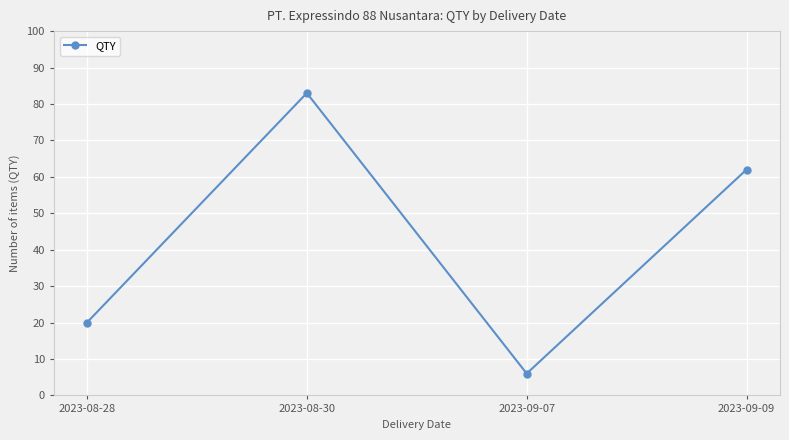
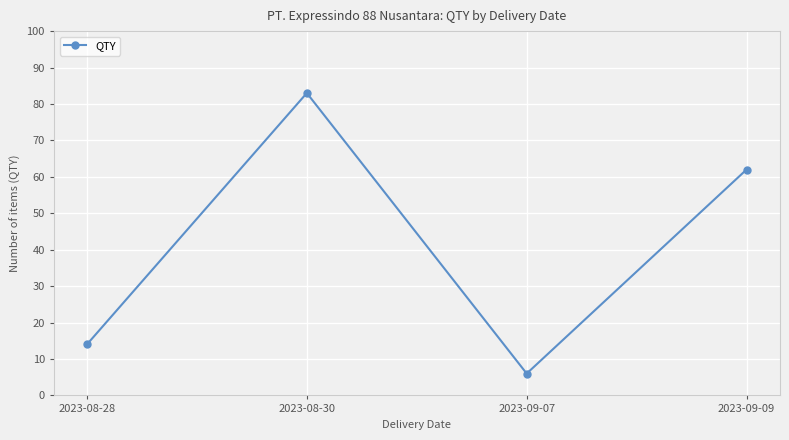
2023-08-28: 20 -> 14
